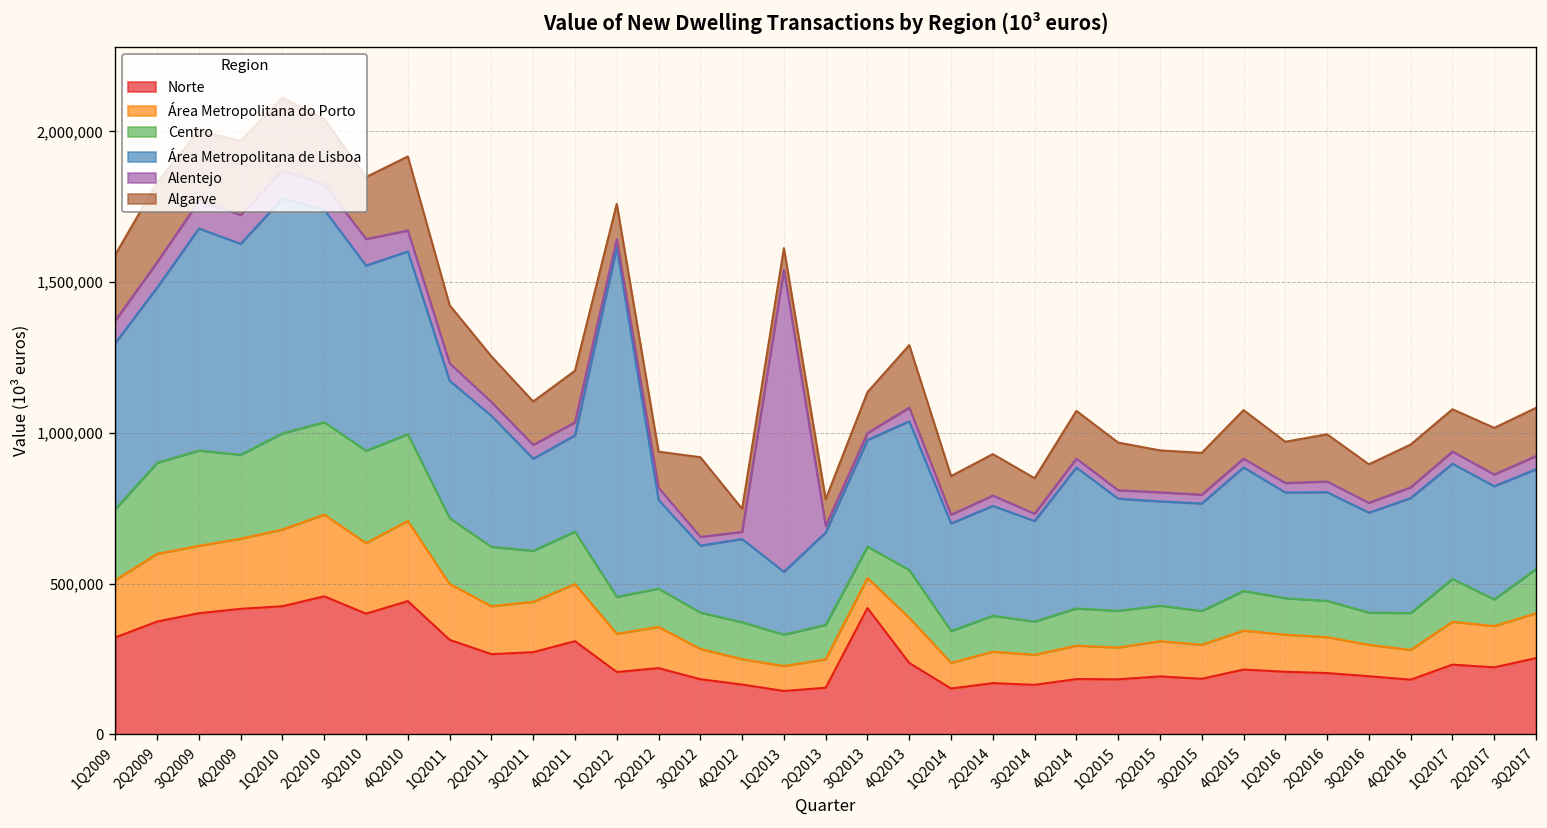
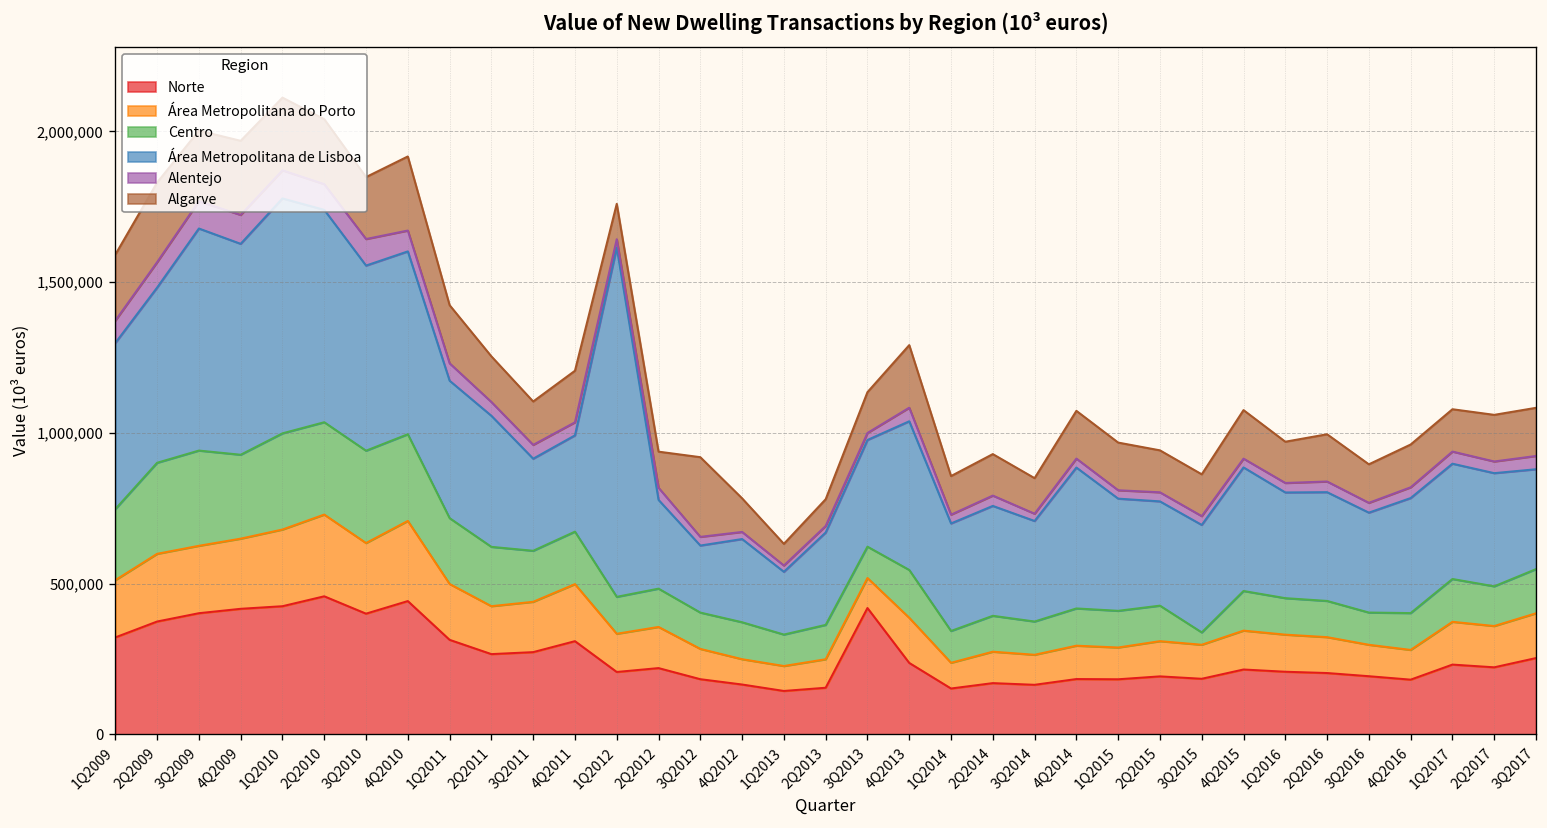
Algarve, 4Q2012: 80,000 -> 110,000
Alentejo, 1Q2013: 1,000,000 -> 20,000
Centro, 3Q2015: 110,000 -> 40,000
Centro, 2Q2017: 90,000 -> 130,000
